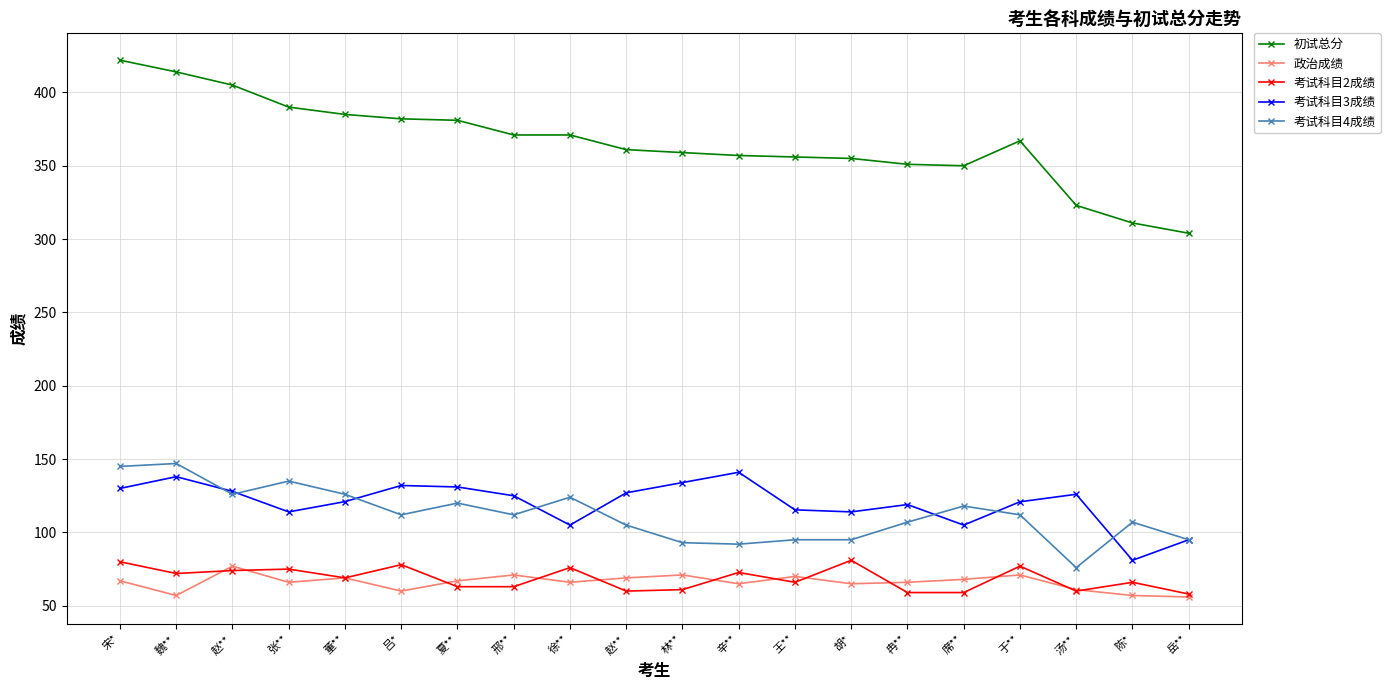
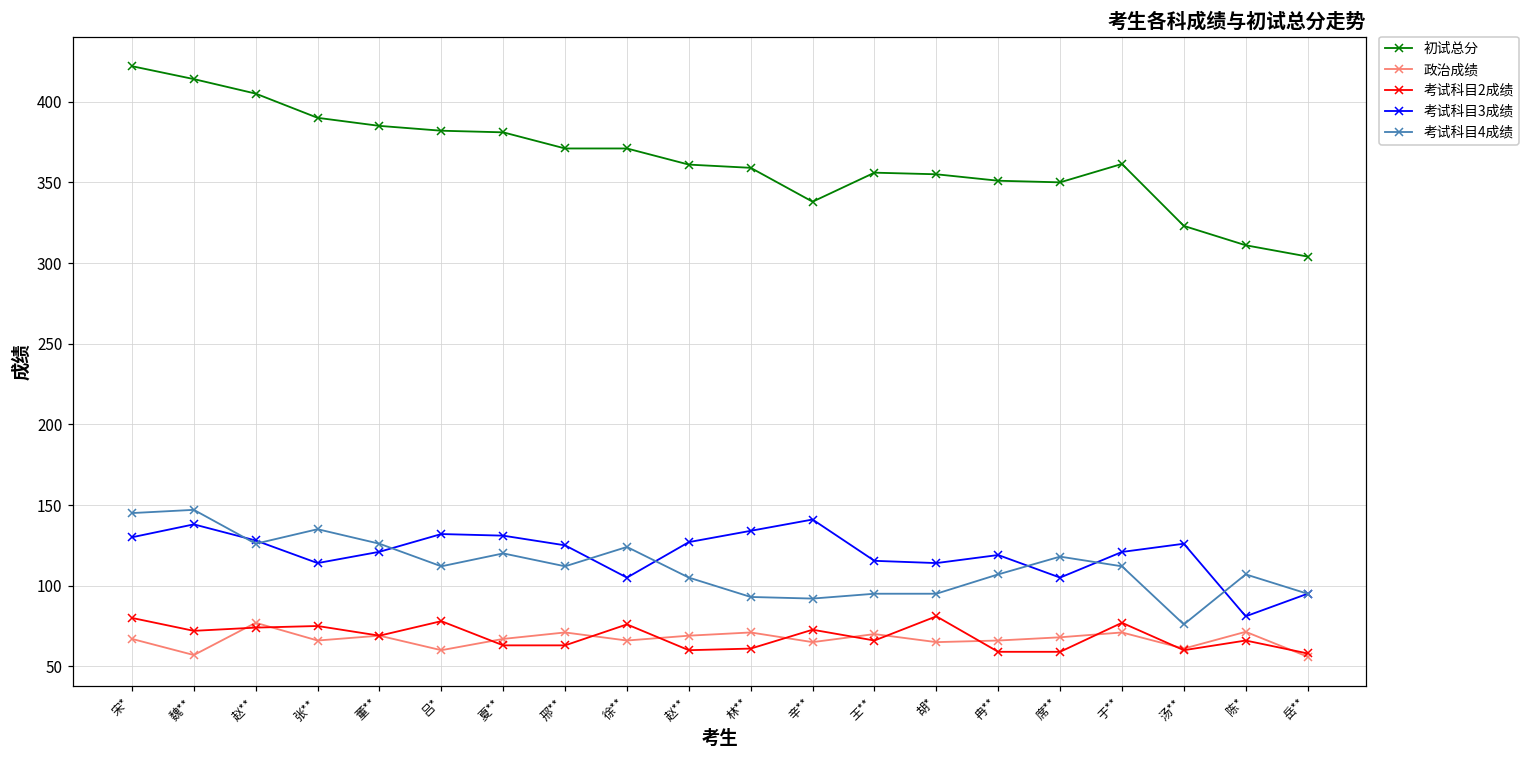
初试总分, 辛**: 357 -> 338
初试总分, 于**: 367 -> 361
政治成绩, 陈*: 57 -> 71
